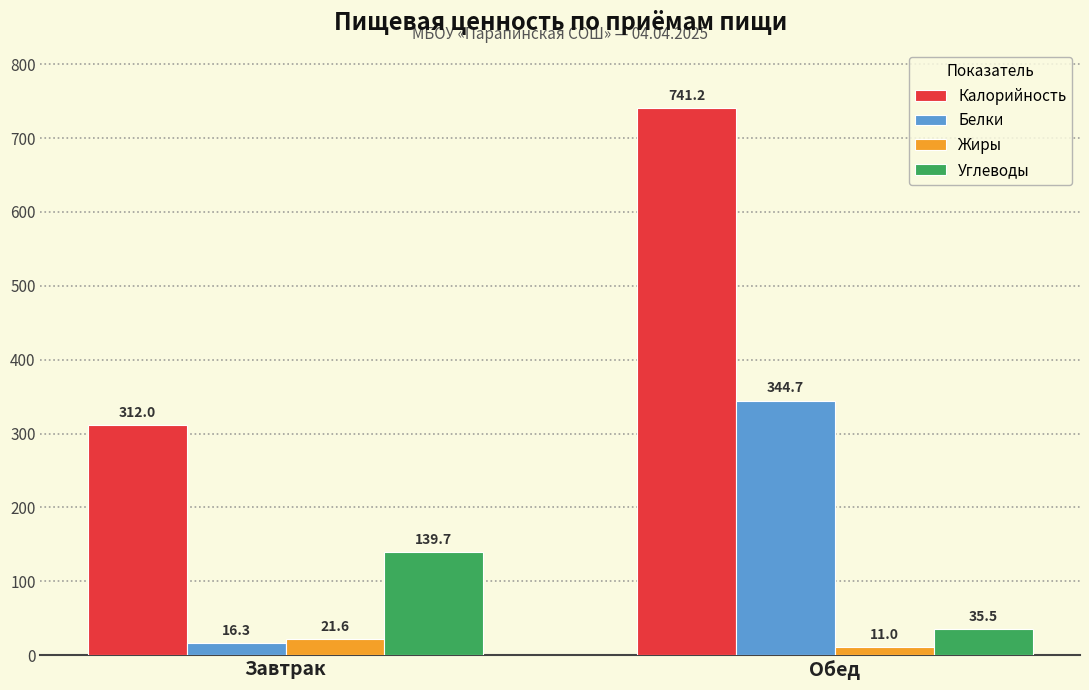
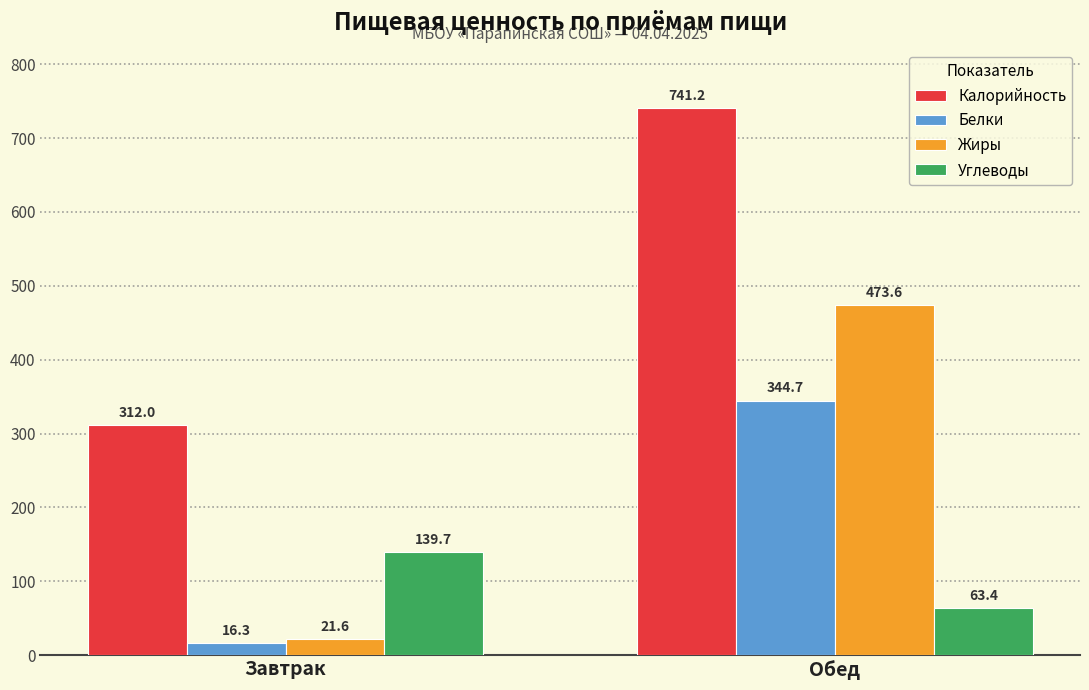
Жиры, Обед: 11.0 -> 473.6
Углеводы, Обед: 35.5 -> 63.4
